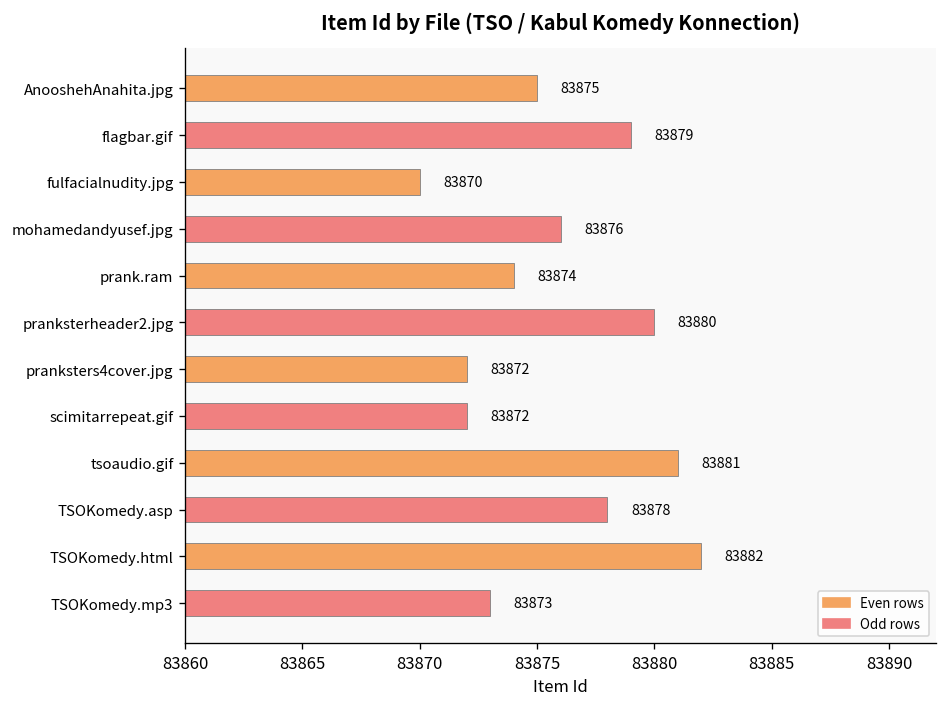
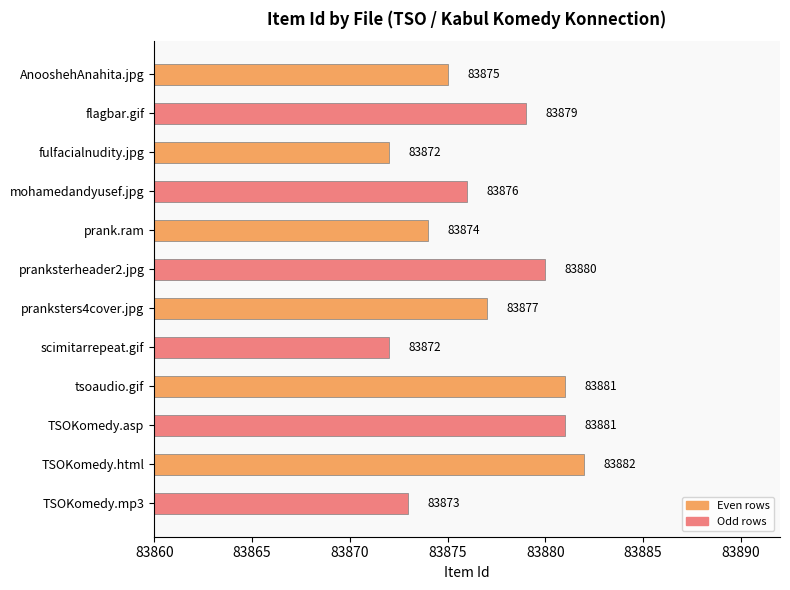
fulfacialnudity.jpg: 83870 -> 83872
pranksters4cover.jpg: 83872 -> 83877
TSOKomedy.asp: 83878 -> 83881
